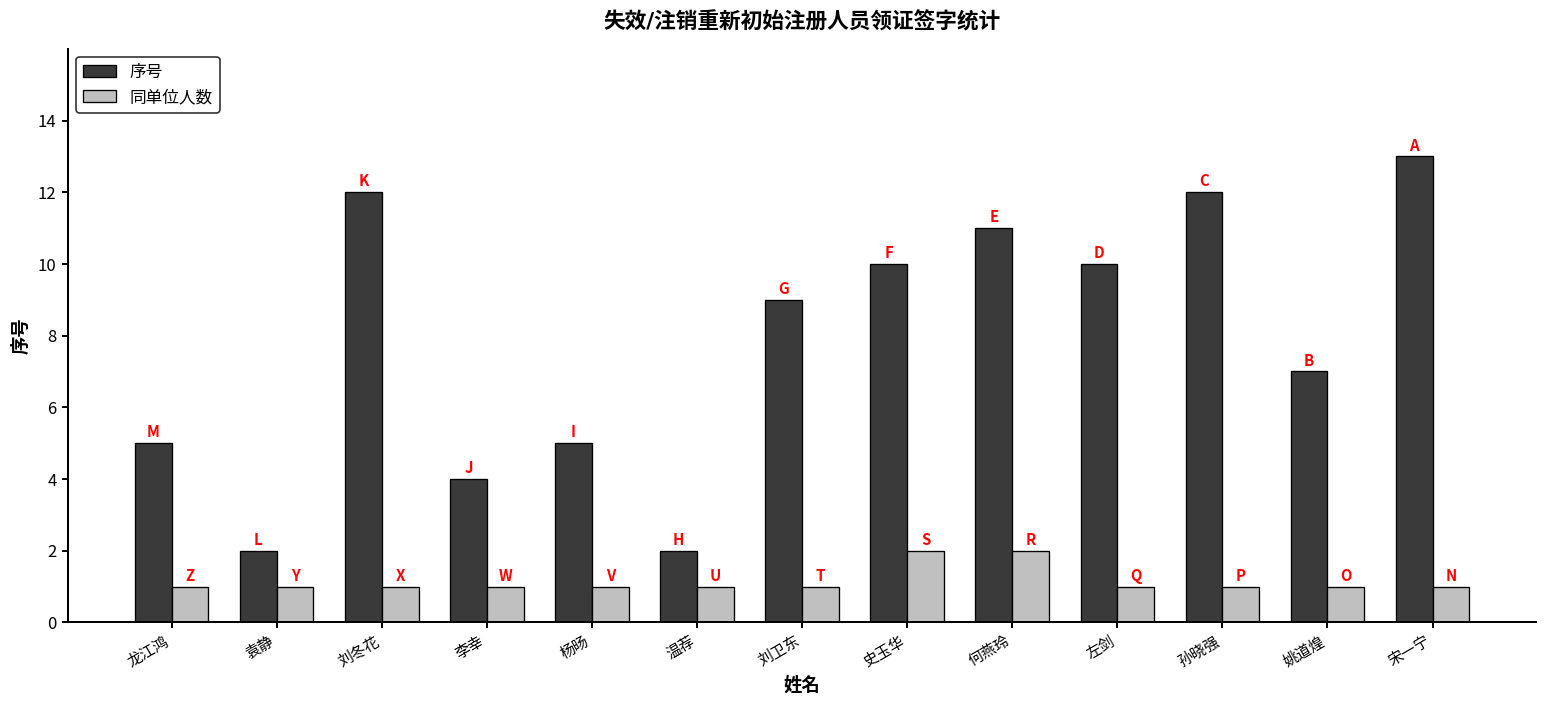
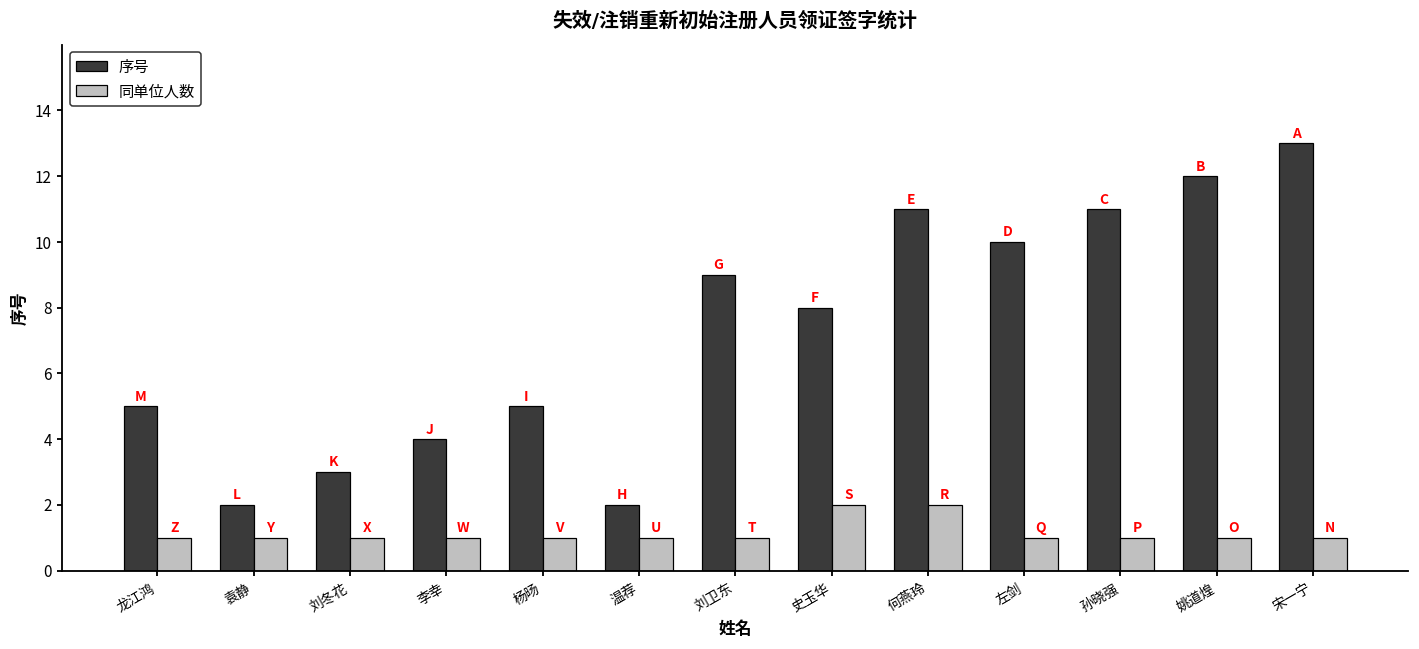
序号, 刘冬花: 12 -> 3
序号, 史玉华: 10 -> 8
序号, 孙晓强: 12 -> 11
序号, 姚道煌: 7 -> 12
